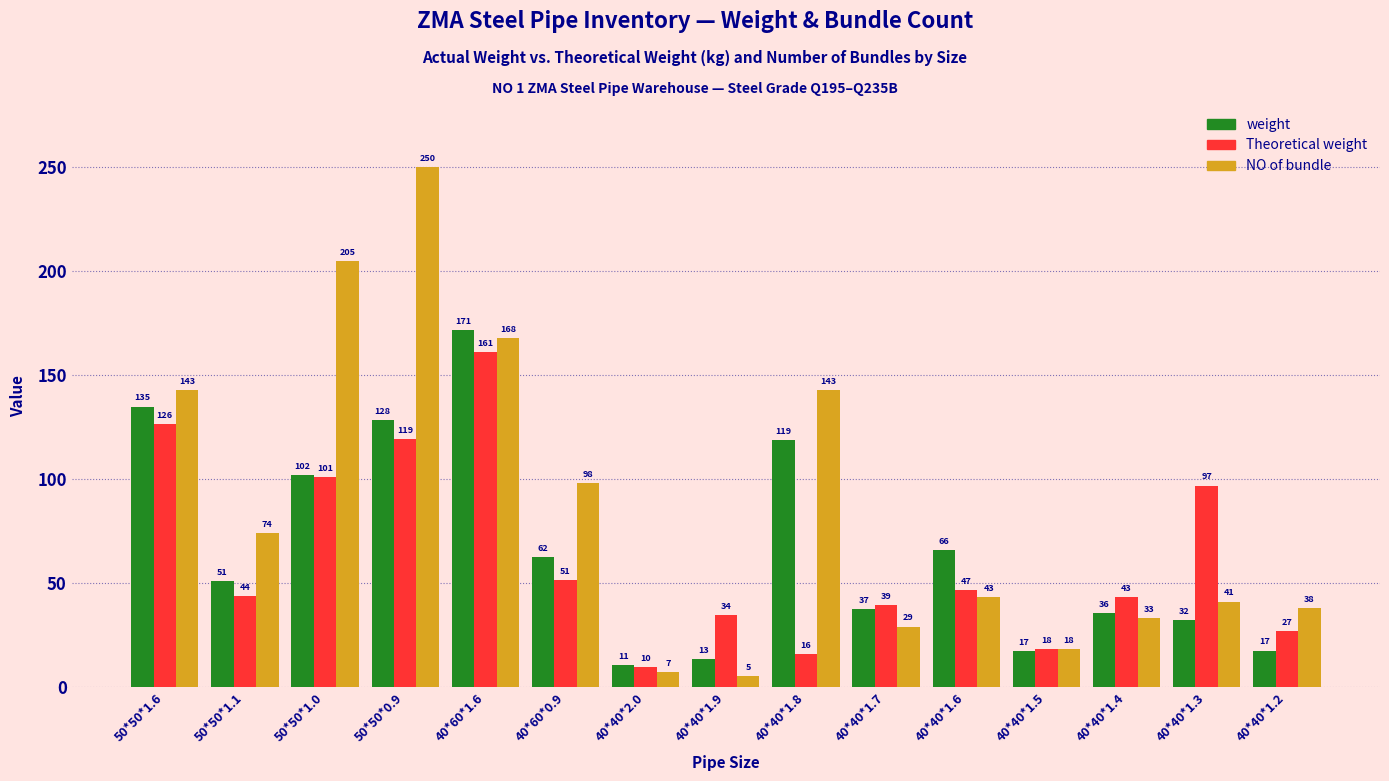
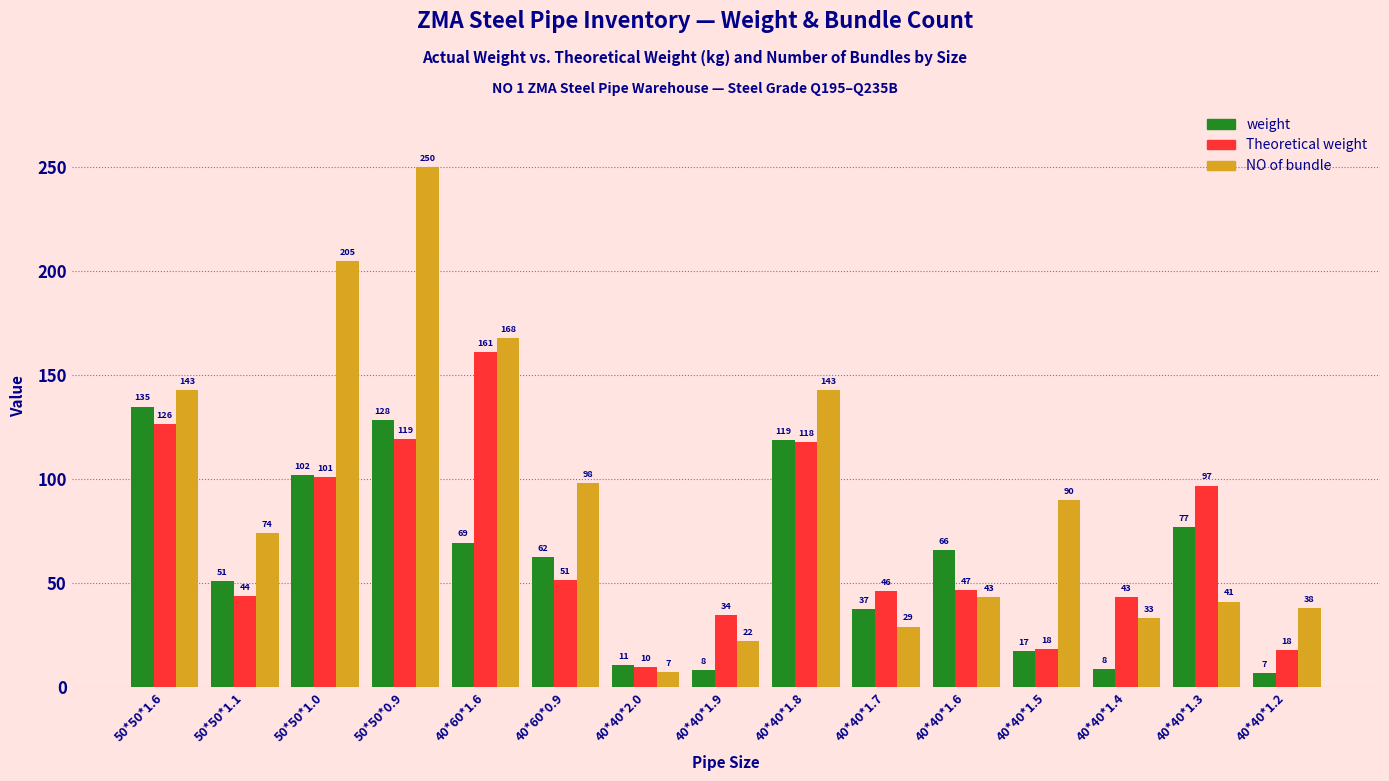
weight, 40*60*1.6: 171 -> 69
weight, 40*40*1.9: 13 -> 8
NO of bundle, 40*40*1.9: 5 -> 22
Theoretical weight, 40*40*1.8: 16 -> 118
Theoretical weight, 40*40*1.7: 39 -> 46
NO of bundle, 40*40*1.5: 18 -> 90
weight, 40*40*1.4: 36 -> 8
weight, 40*40*1.3: 32 -> 77
weight, 40*40*1.2: 17 -> 7
Theoretical weight, 40*40*1.2: 27 -> 18
